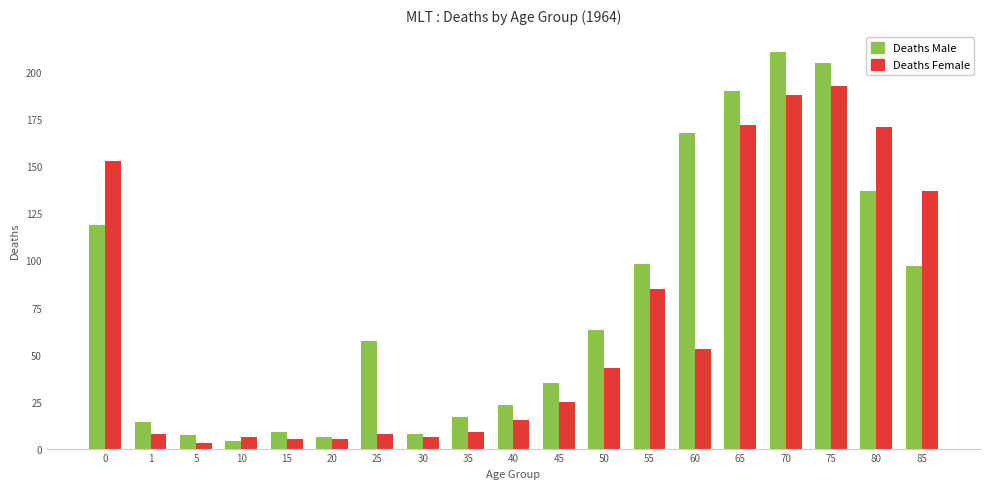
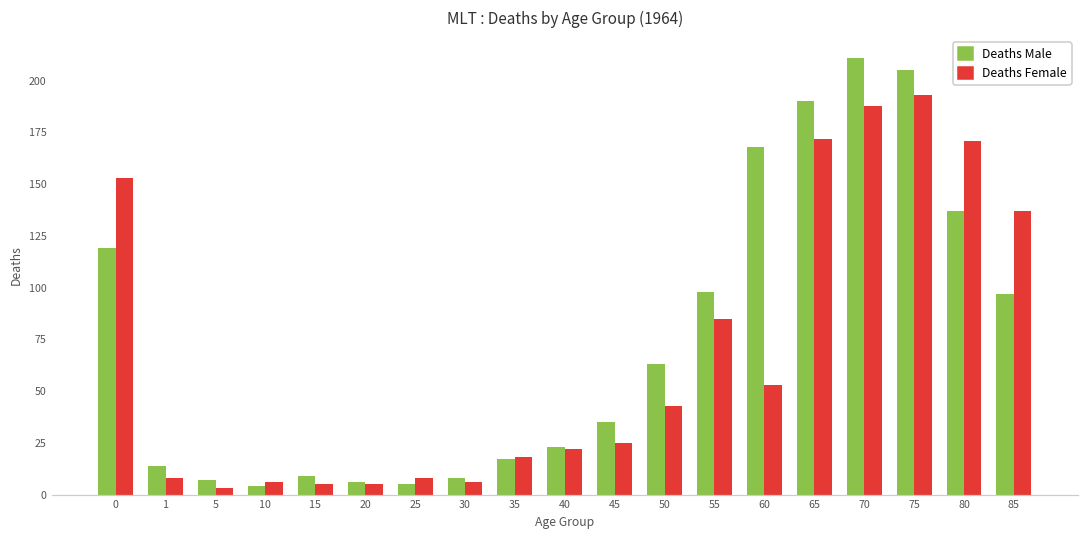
Deaths Male, 25: 57 -> 5
Deaths Female, 35: 9 -> 18
Deaths Female, 40: 15 -> 22
